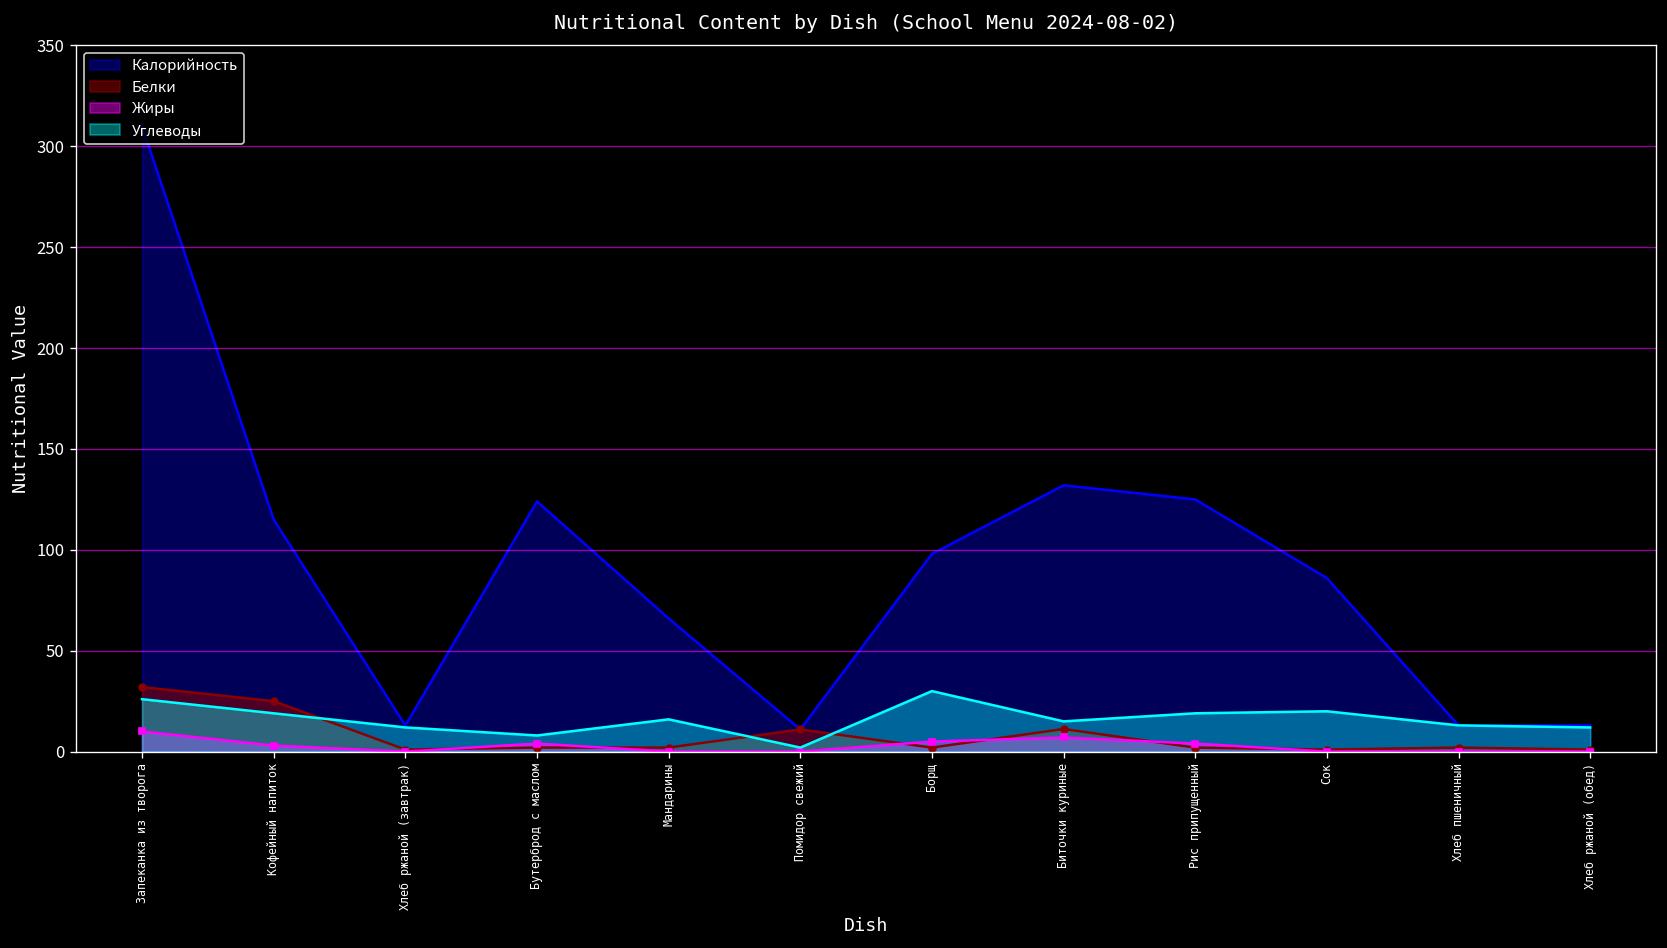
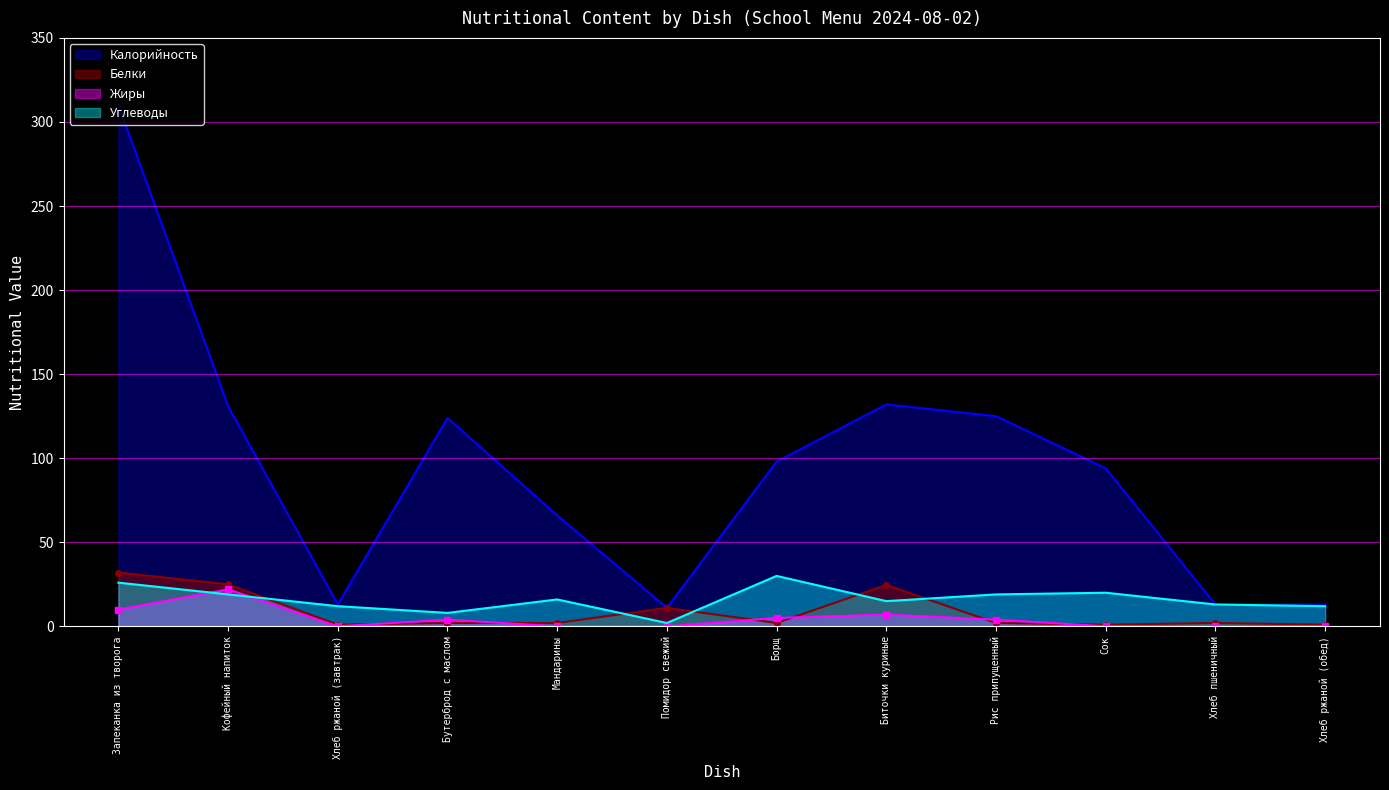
Калорийность, Кофейный напиток: 115 -> 131
Жиры, Кофейный напиток: 3 -> 22
Белки, Биточки куриные: 11 -> 25
Калорийность, Сок: 86 -> 94
